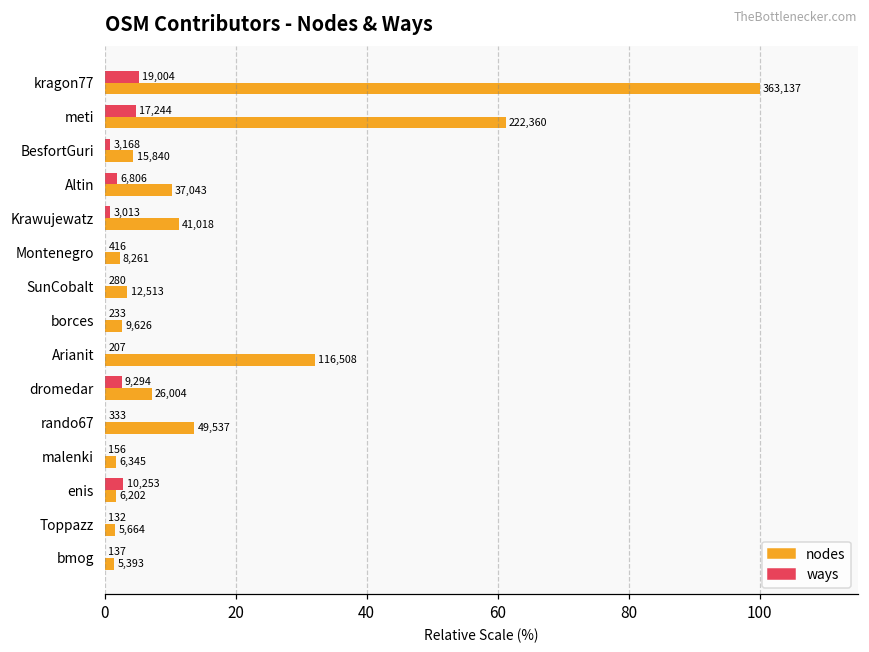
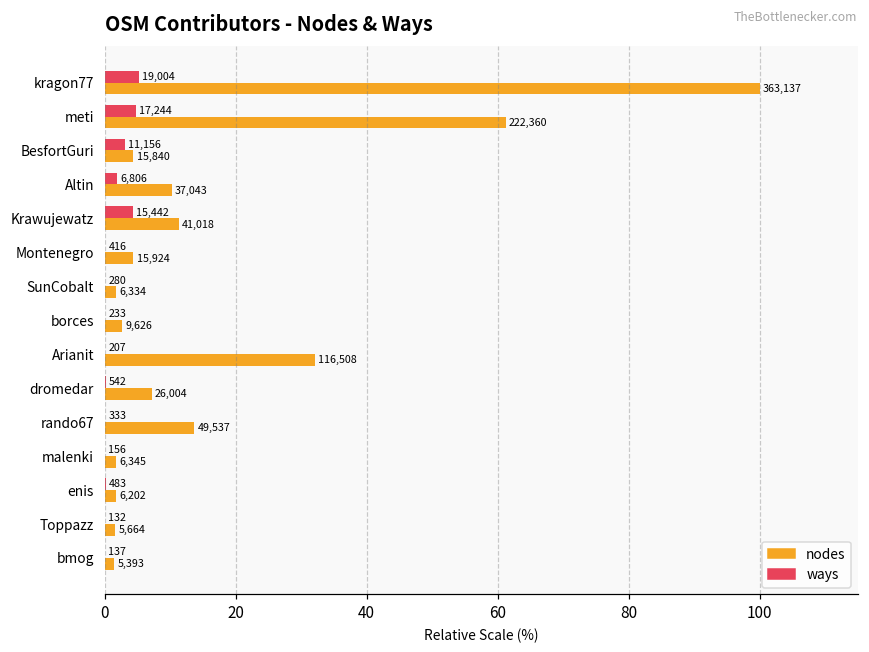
ways, BesfortGuri: 3,168 -> 11,156
ways, Krawujewatz: 3,013 -> 15,442
nodes, Montenegro: 8,261 -> 15,924
nodes, SunCobalt: 12,513 -> 6,334
ways, dromedar: 9,294 -> 542
ways, enis: 10,253 -> 483
